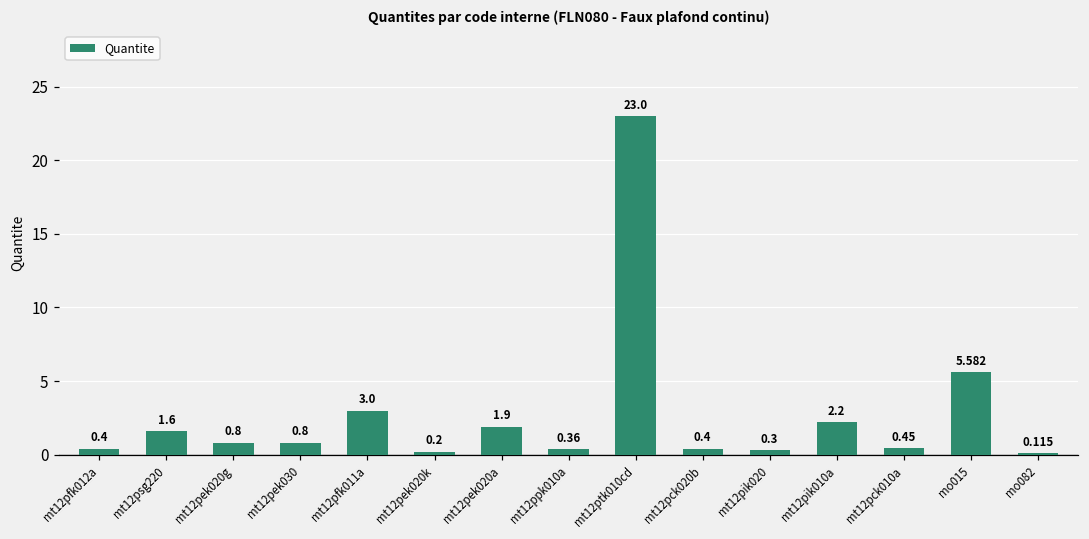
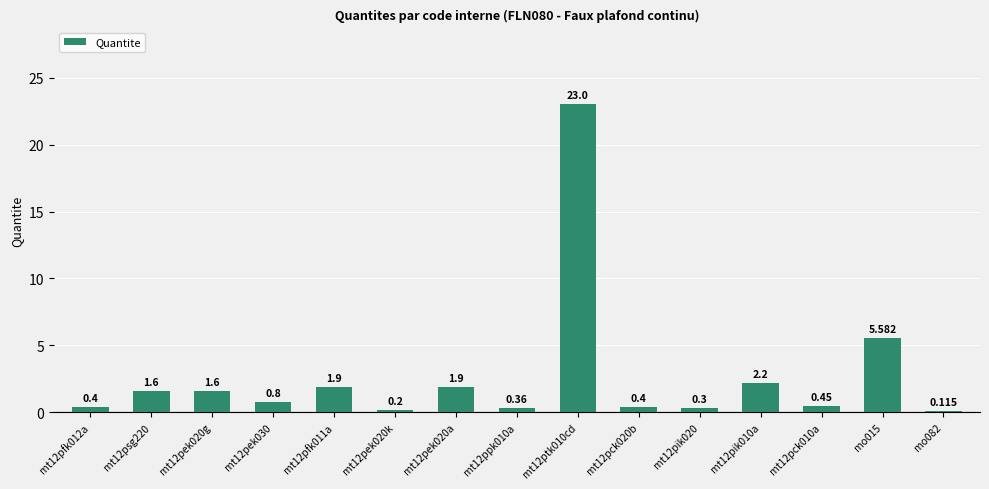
mt12pek020g: 0.8 -> 1.6
mt12pfk011a: 3.0 -> 1.9
